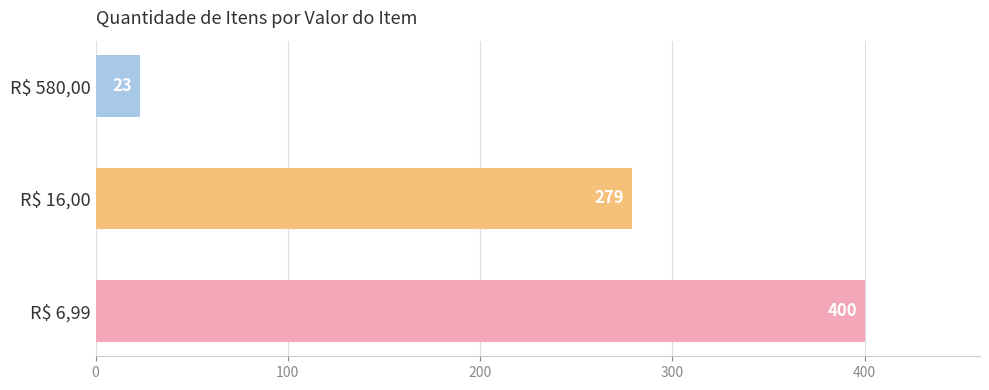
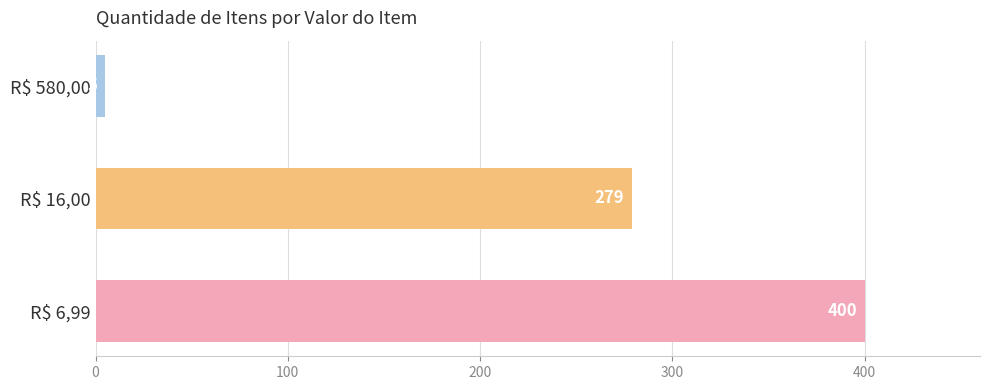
R$ 580,00: 23 -> 5
